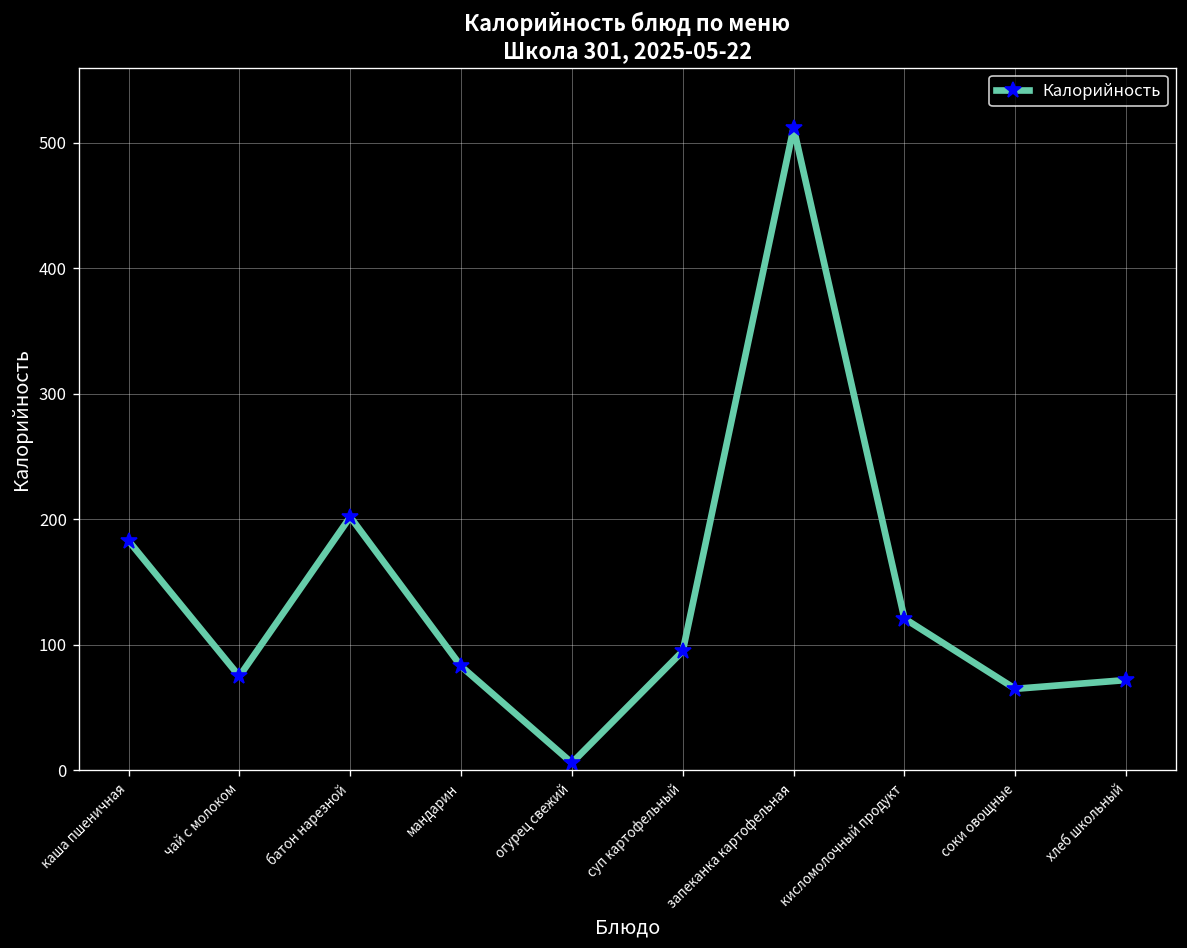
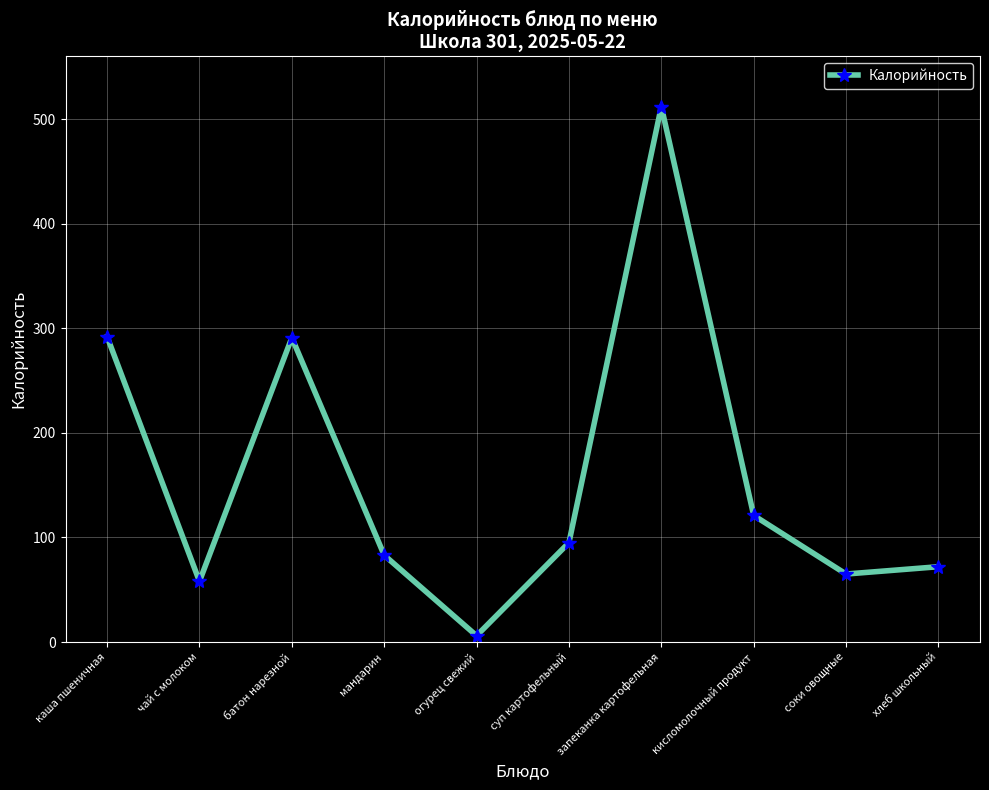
каша пшеничная: 183 -> 292
чай с молоком: 75 -> 58
батон нарезной: 202 -> 291
